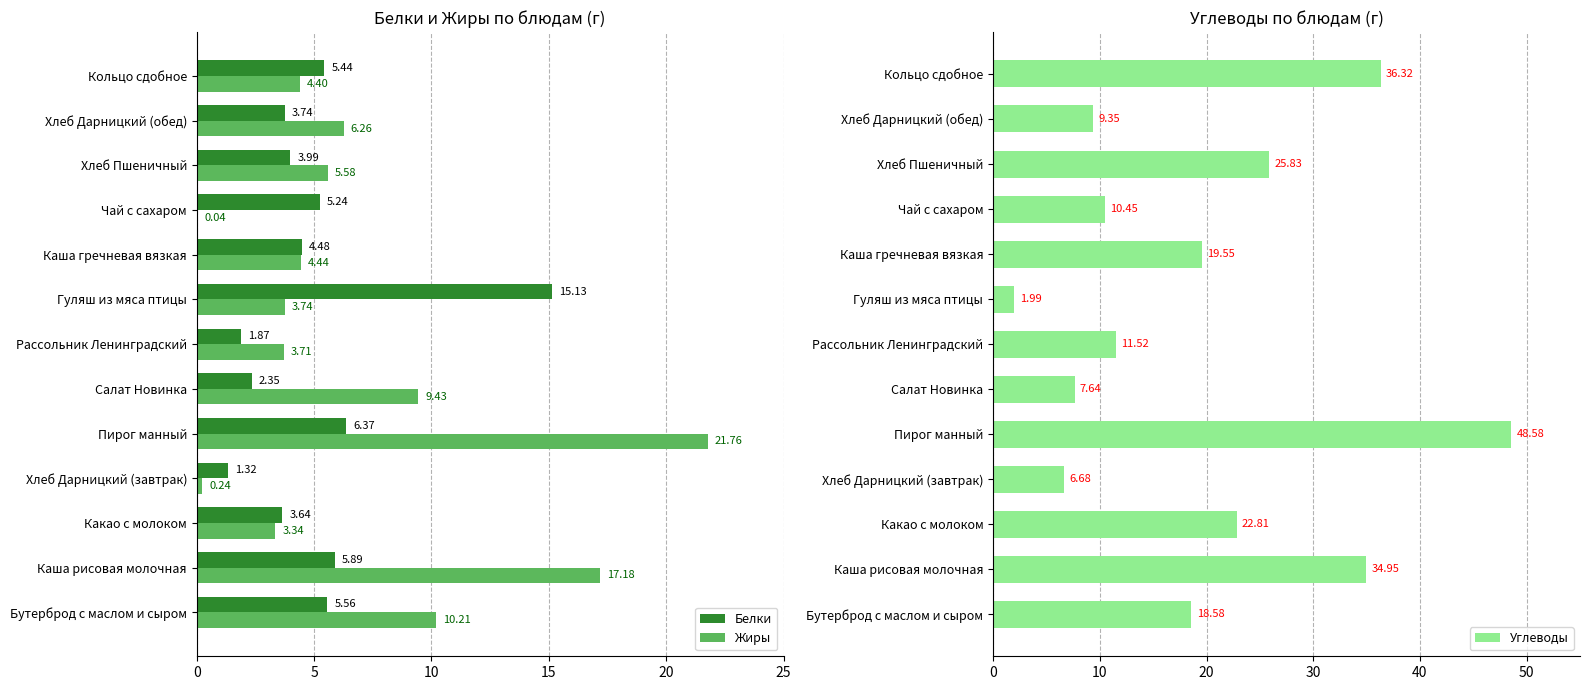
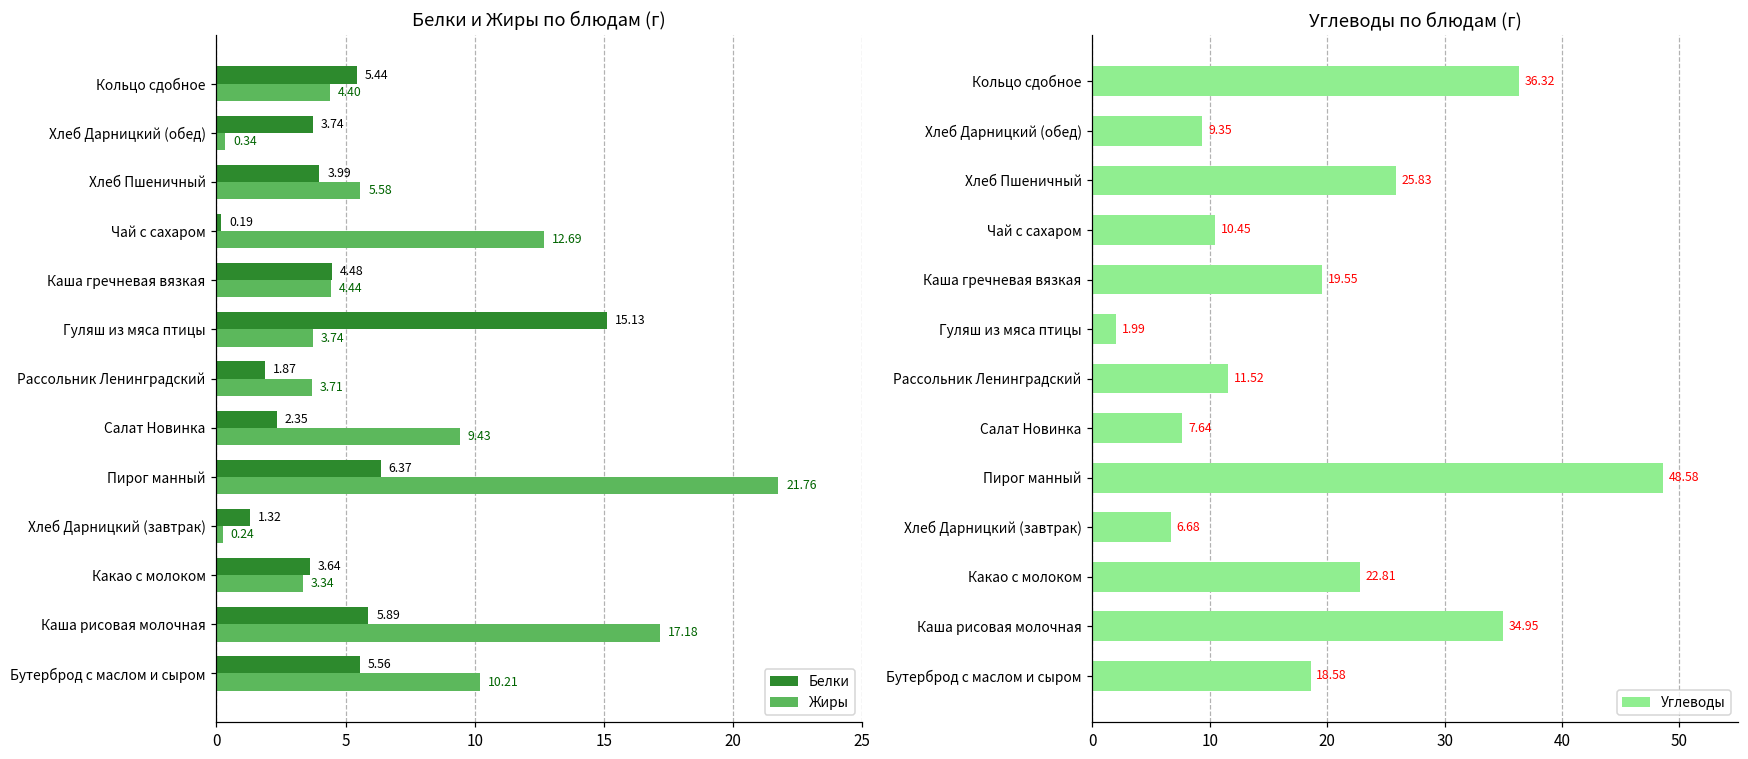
Белки и Жиры по блюдам (г), Жиры, Хлеб Дарницкий (обед): 6.26 -> 0.34
Белки и Жиры по блюдам (г), Белки, Чай с сахаром: 5.24 -> 0.19
Белки и Жиры по блюдам (г), Жиры, Чай с сахаром: 0.04 -> 12.69
